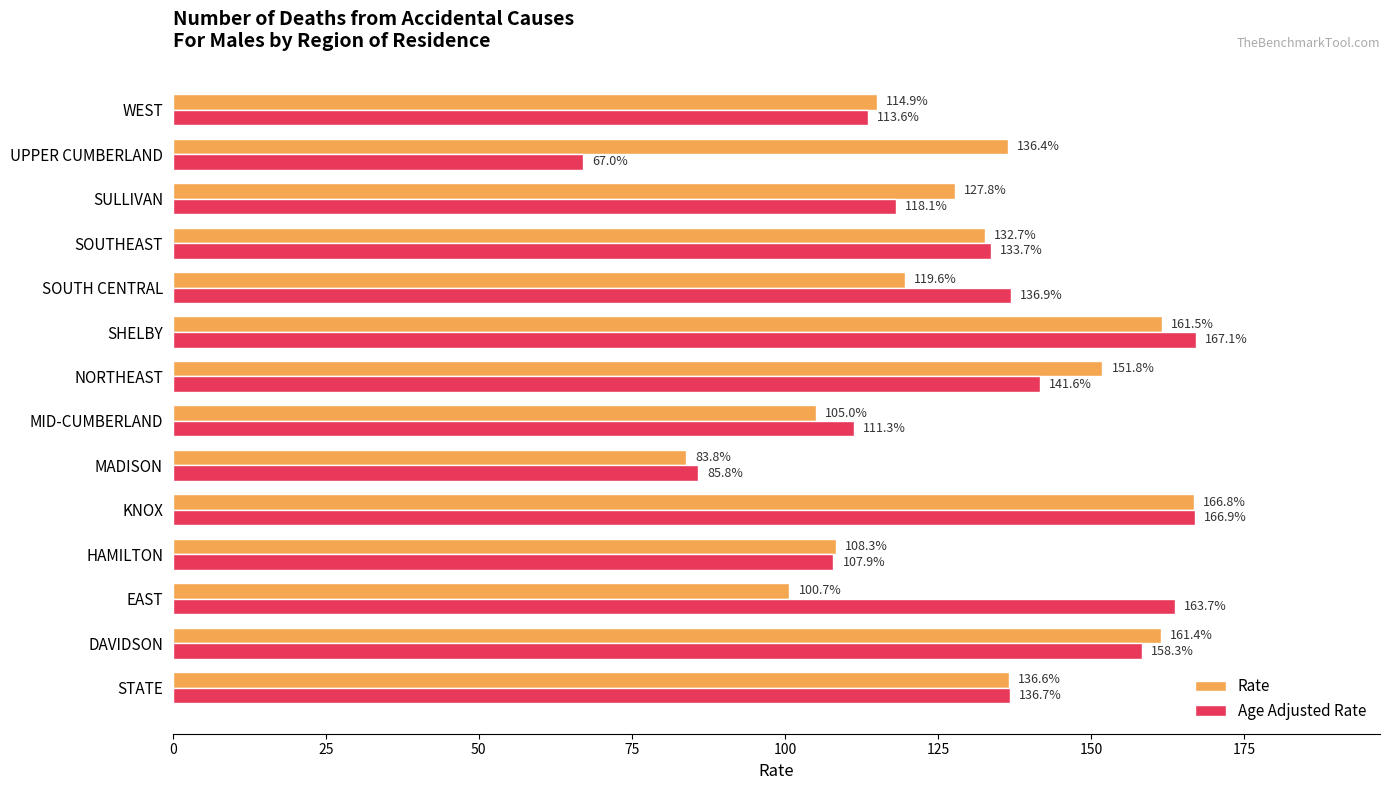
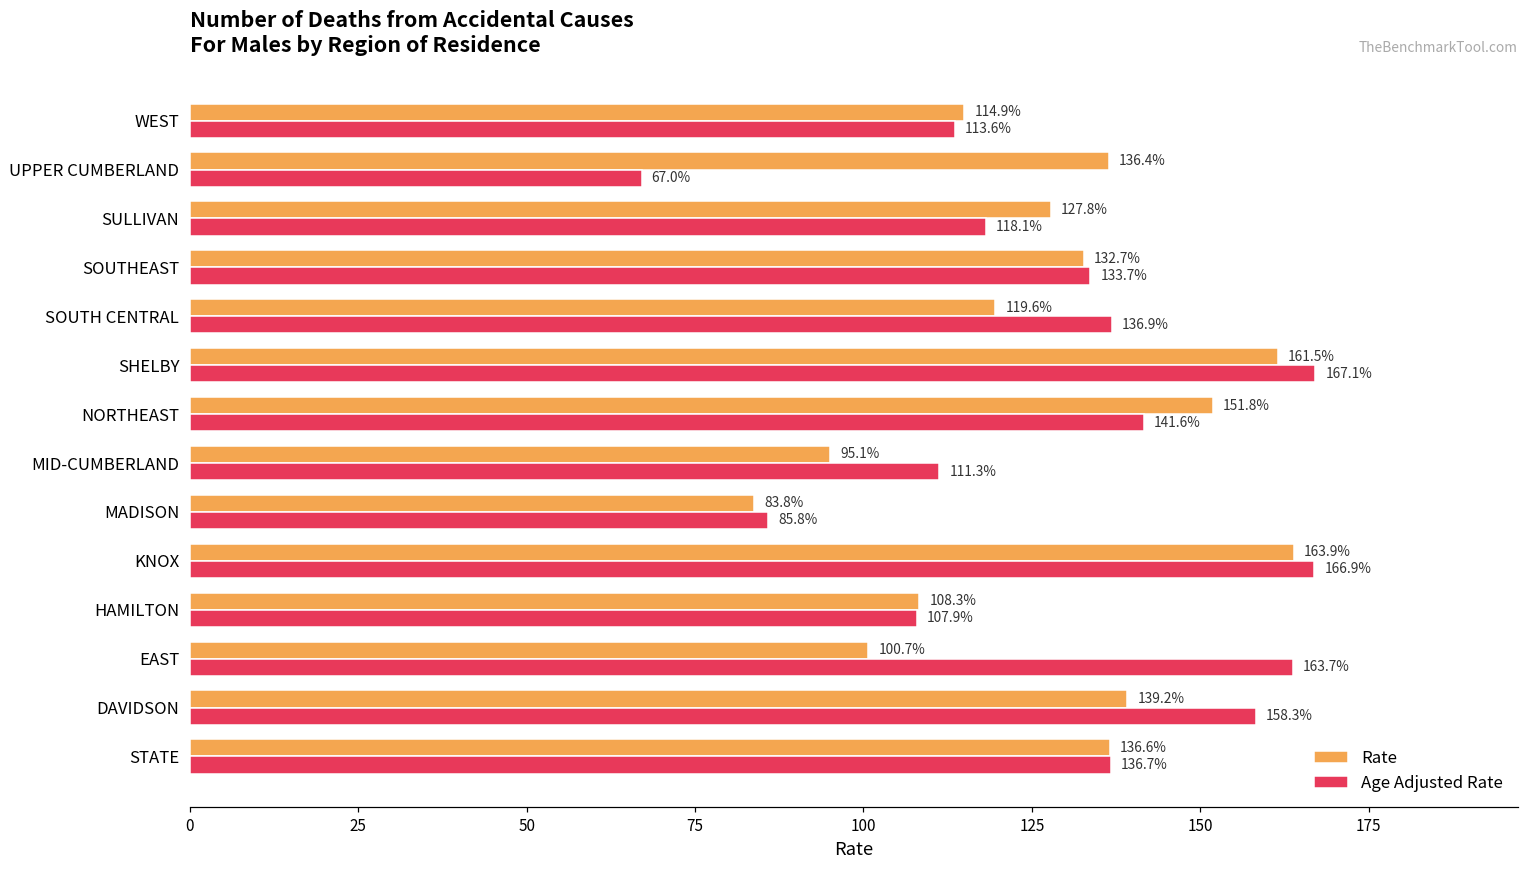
Rate, MID-CUMBERLAND: 105.0% -> 95.1%
Rate, KNOX: 166.8% -> 163.9%
Rate, DAVIDSON: 161.4% -> 139.2%
